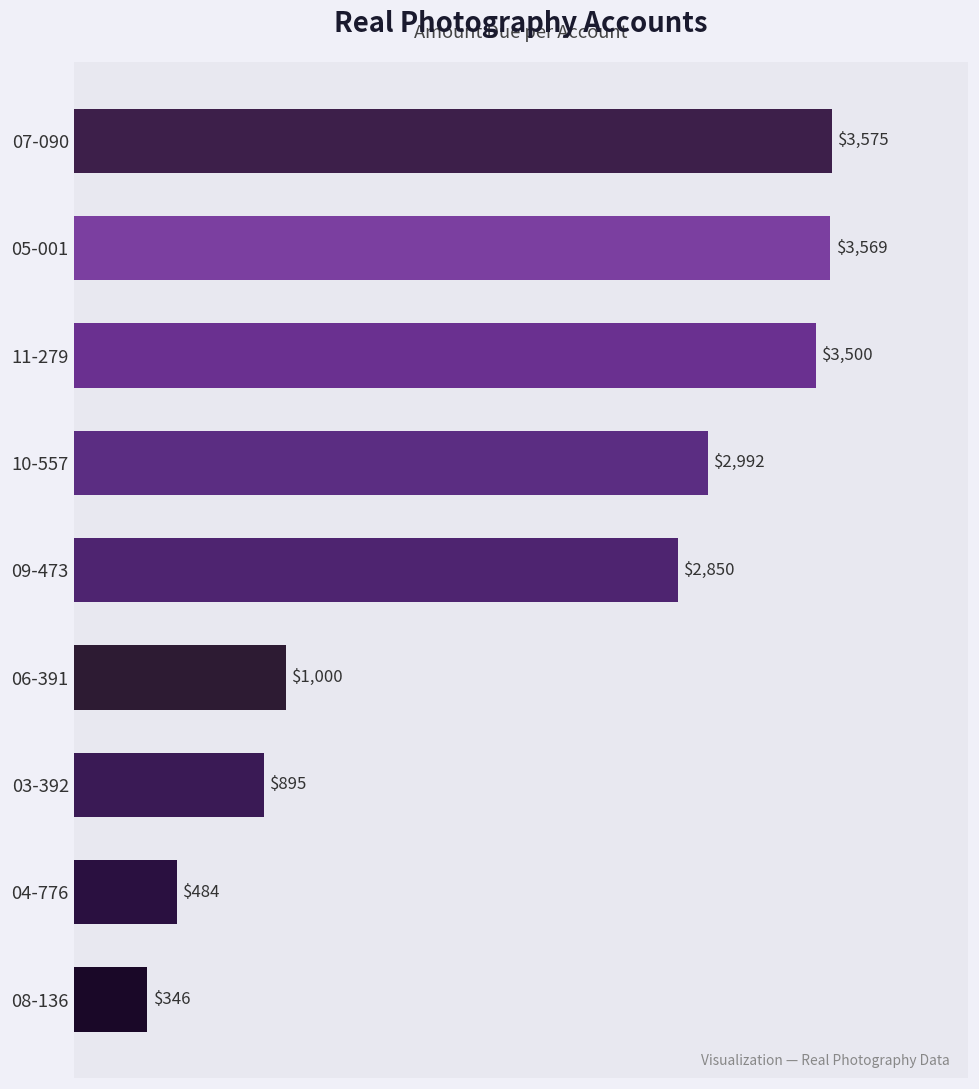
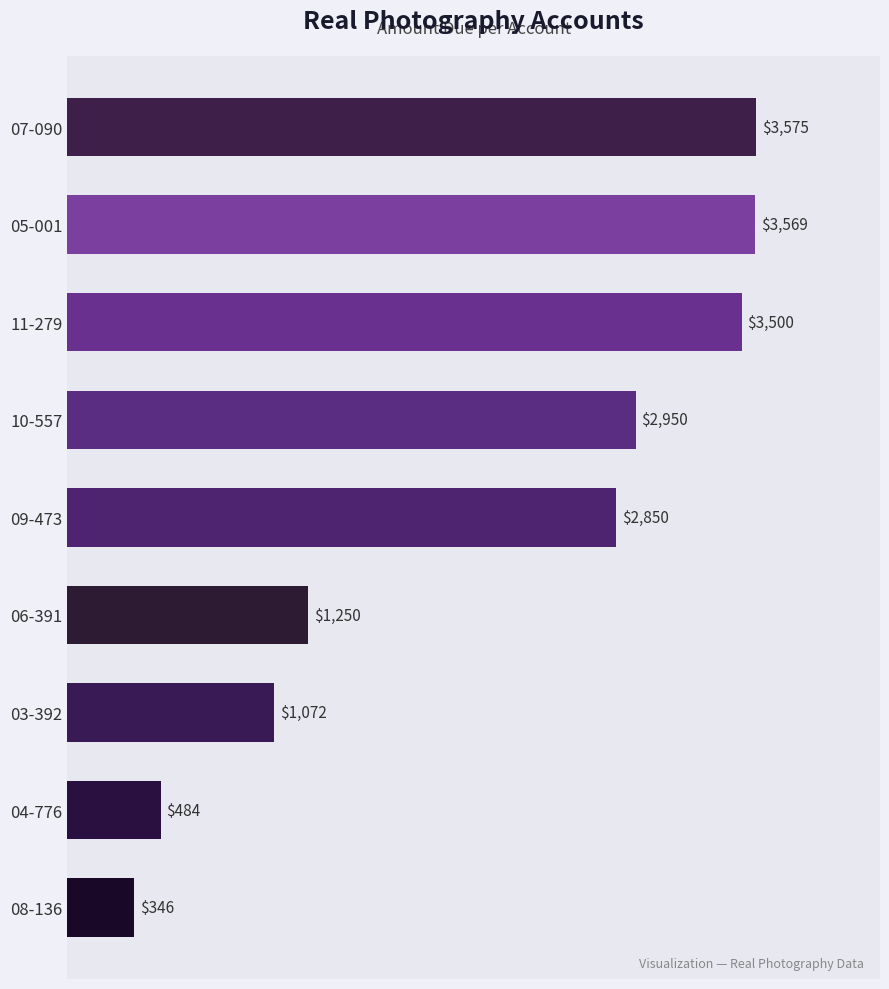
10-557: $2,992 -> $2,950
06-391: $1,000 -> $1,250
03-392: $895 -> $1,072
